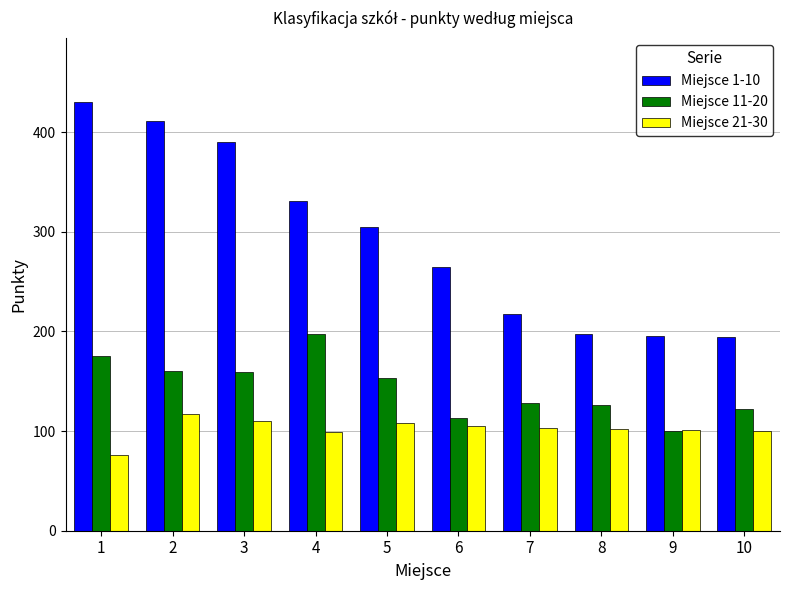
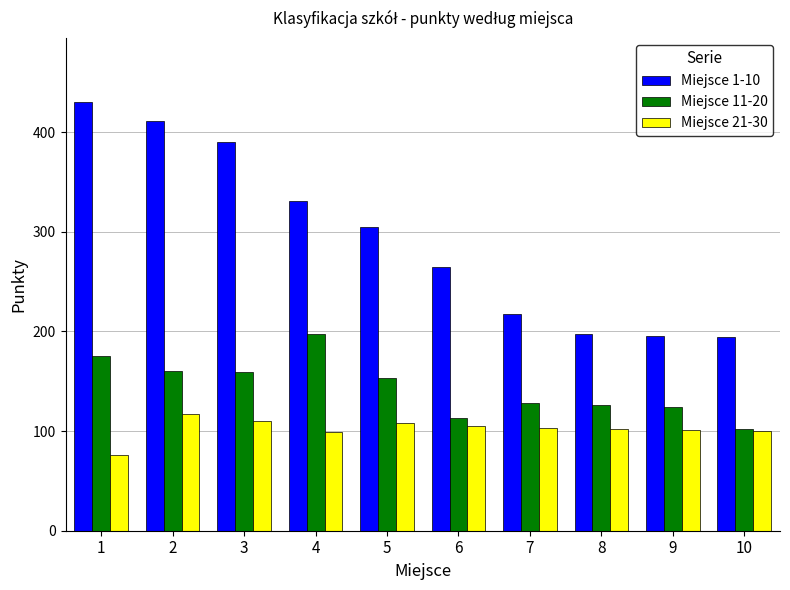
Miejsce 11-20, 9: 100 -> 120
Miejsce 11-20, 10: 120 -> 100
